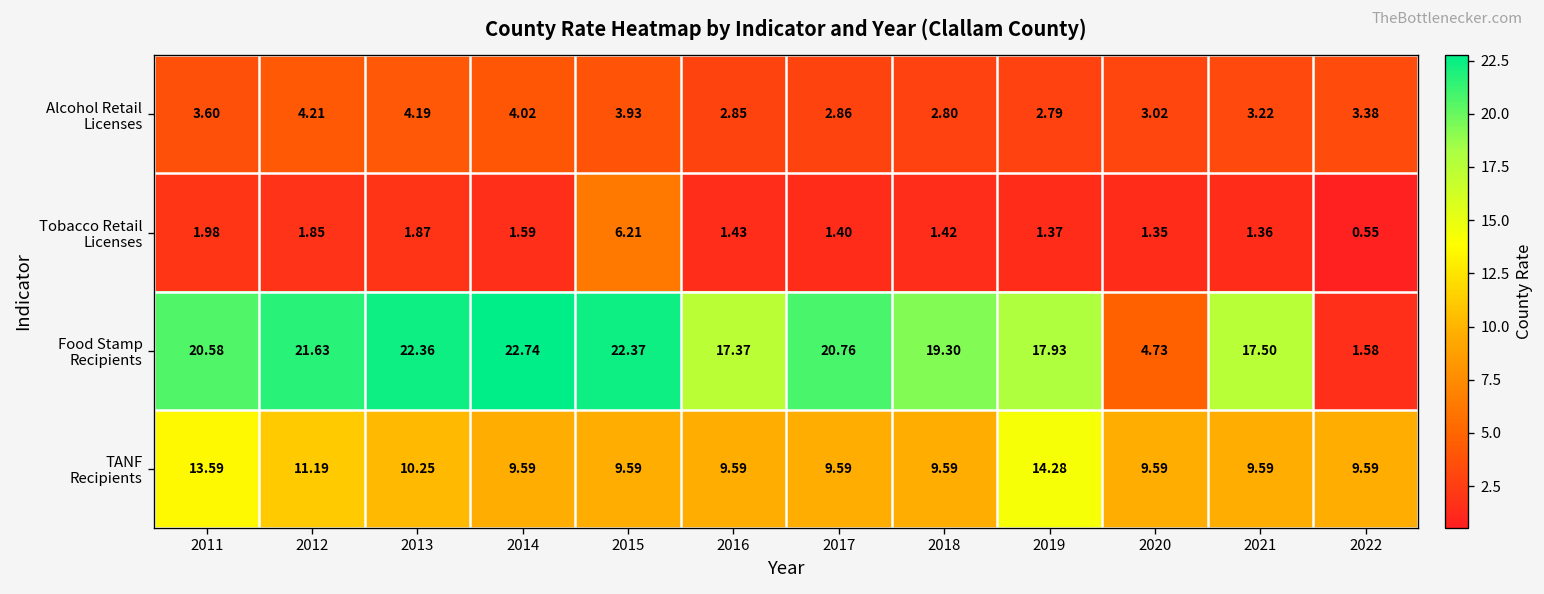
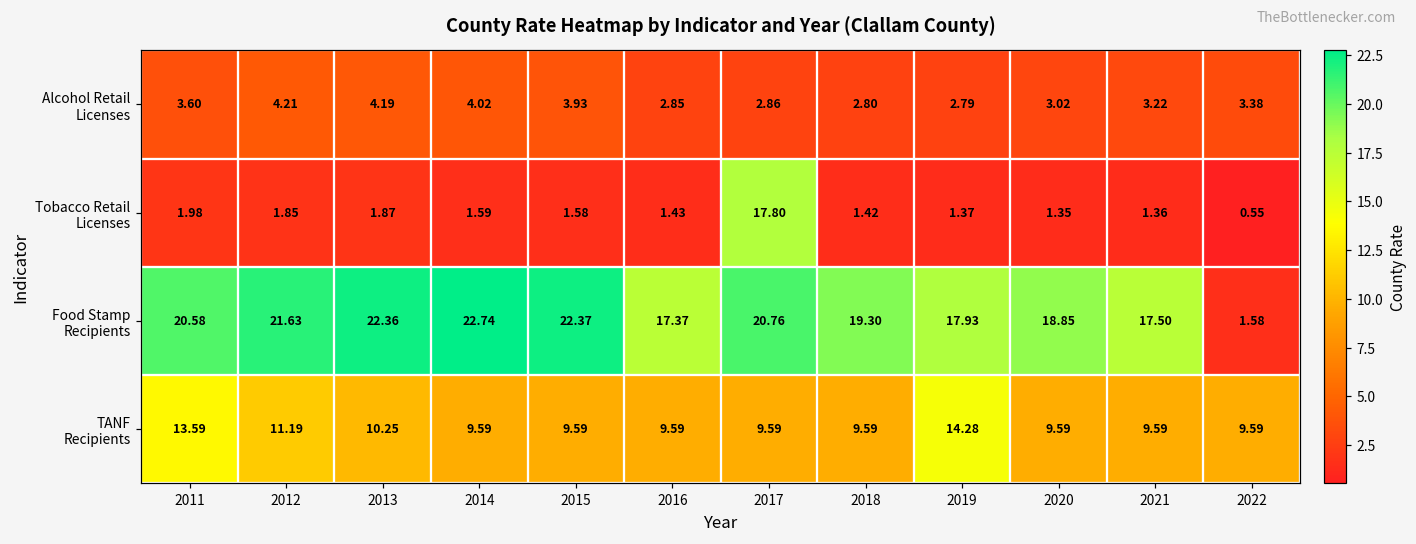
Tobacco Retail Licenses, 2015: 6.21 -> 1.58
Tobacco Retail Licenses, 2017: 1.40 -> 17.80
Food Stamp Recipients, 2020: 4.73 -> 18.85
